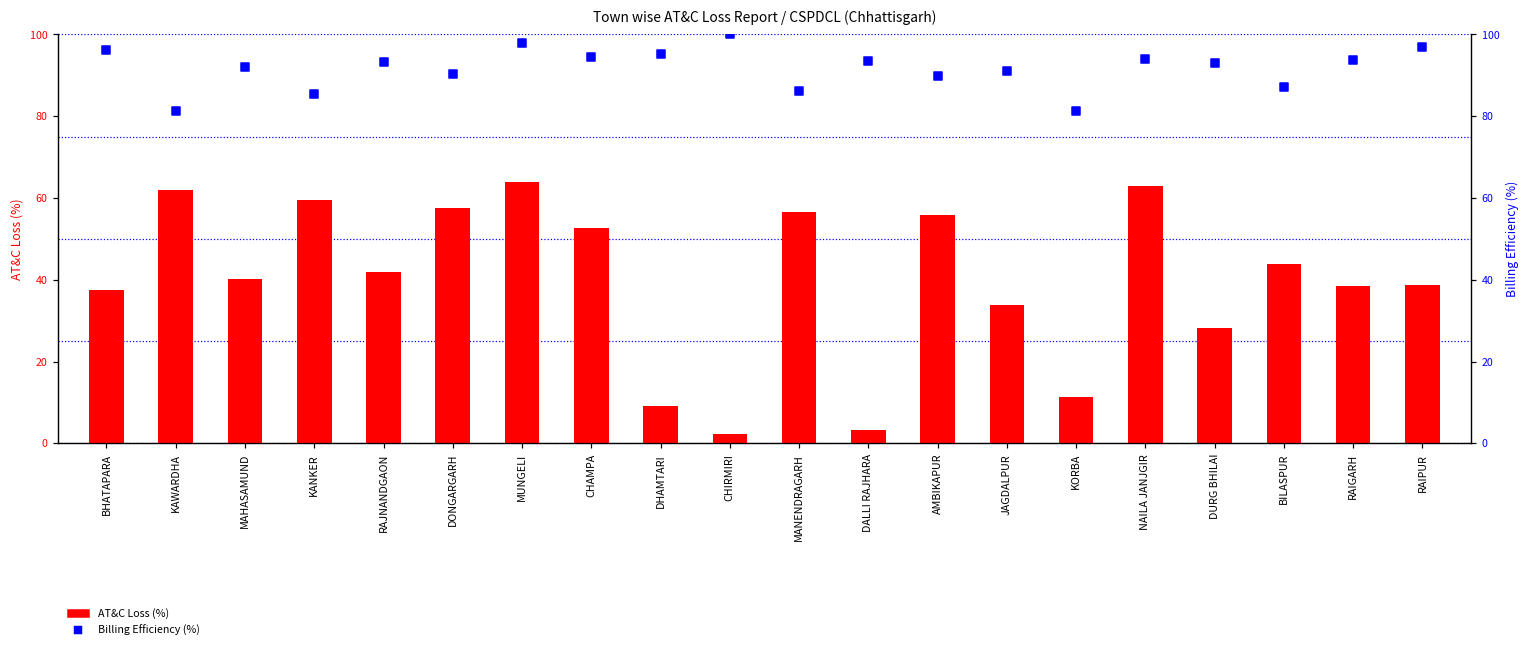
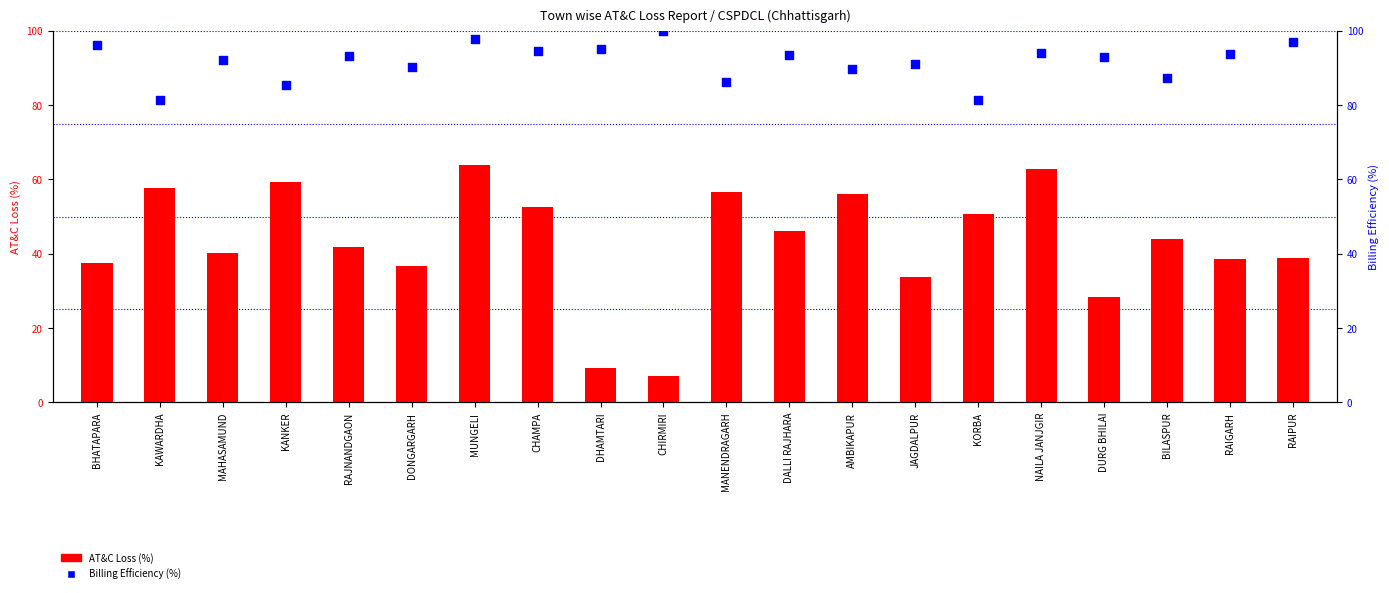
AT&C Loss (%), KAWARDHA: 62 -> 58
AT&C Loss (%), DONGARGARH: 57 -> 37
AT&C Loss (%), CHIRMIRI: 2 -> 7
AT&C Loss (%), DALLI RAJHARA: 3 -> 46
AT&C Loss (%), KORBA: 11 -> 51
